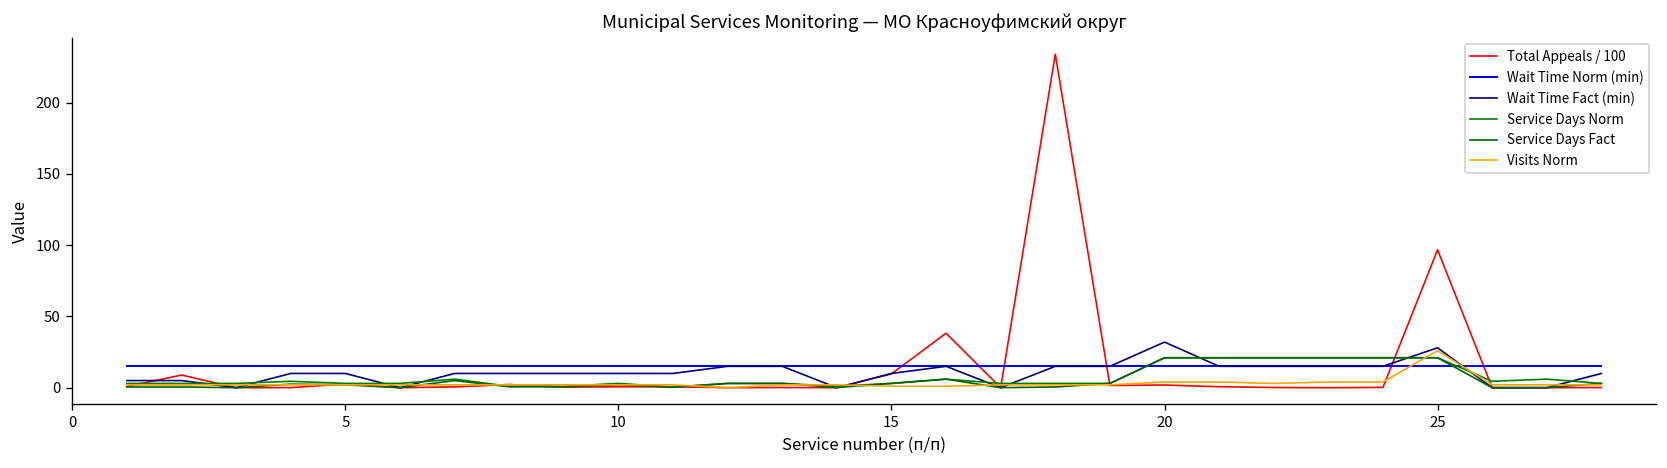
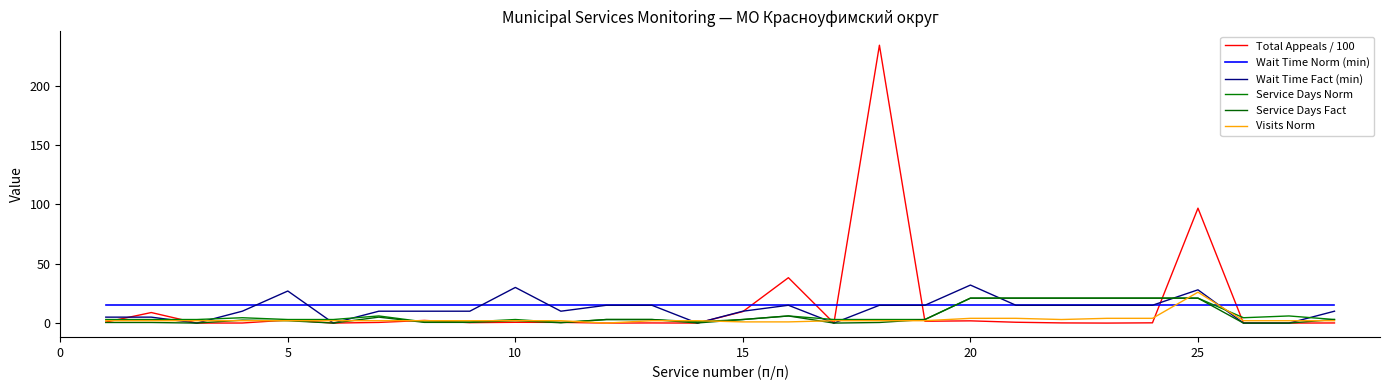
Wait Time Fact (min), 5: 10 -> 27
Wait Time Fact (min), 10: 10 -> 30
